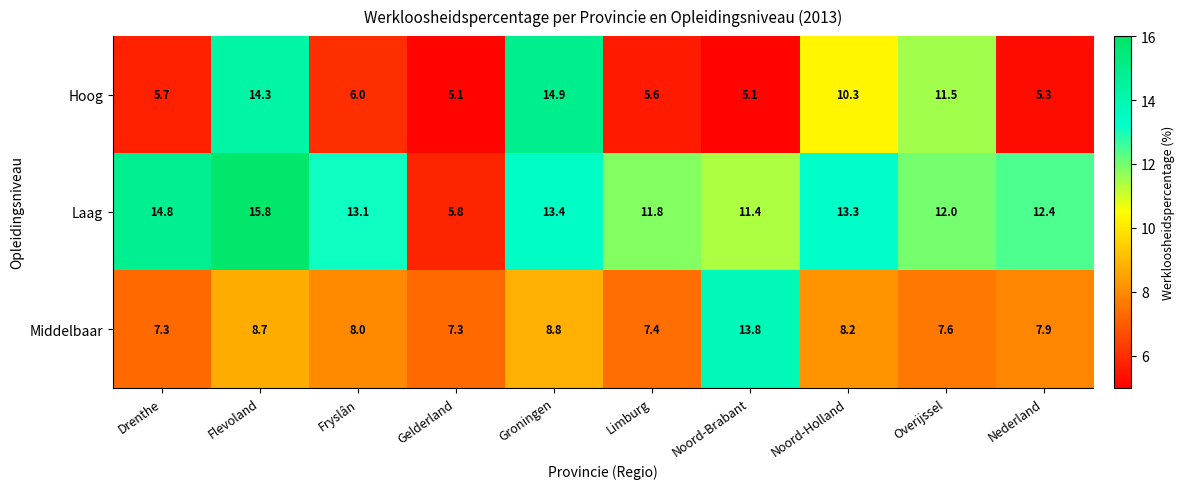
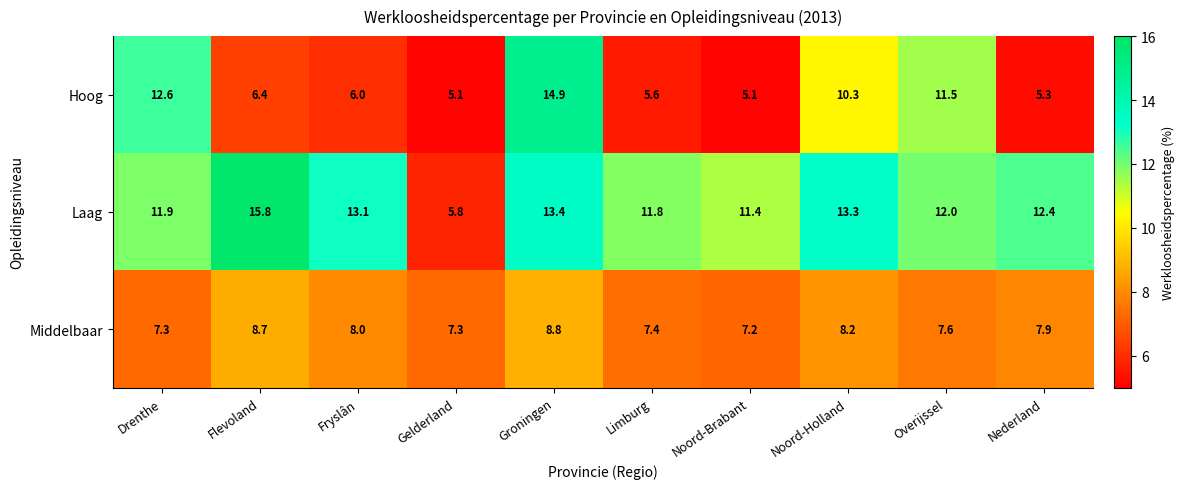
Hoog, Drenthe: 5.7 -> 12.6
Hoog, Flevoland: 14.3 -> 6.4
Laag, Drenthe: 14.8 -> 11.9
Middelbaar, Noord-Brabant: 13.8 -> 7.2
